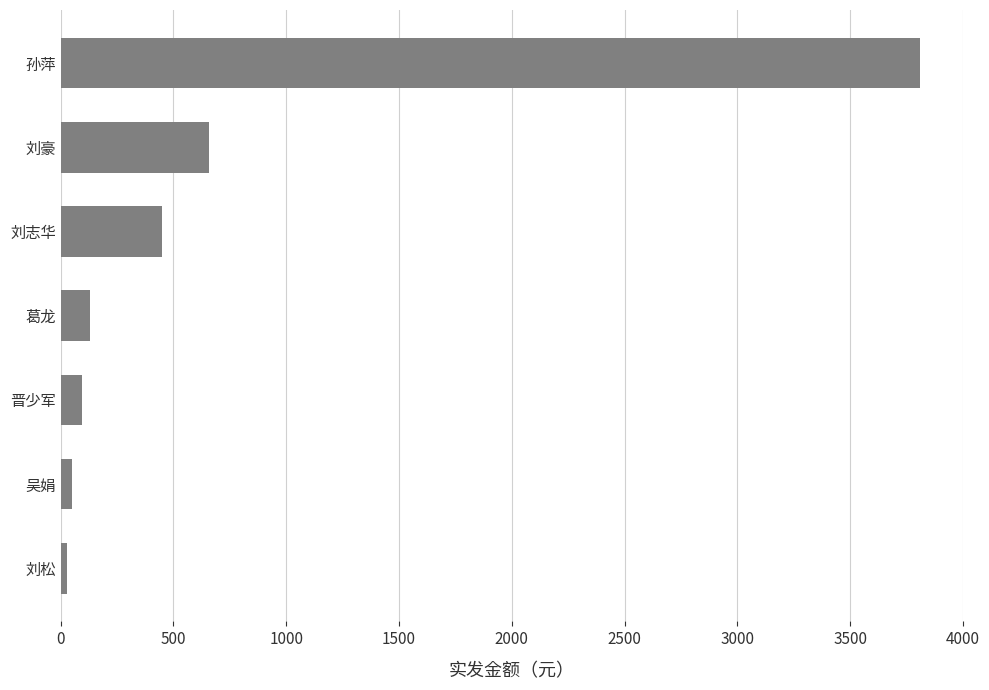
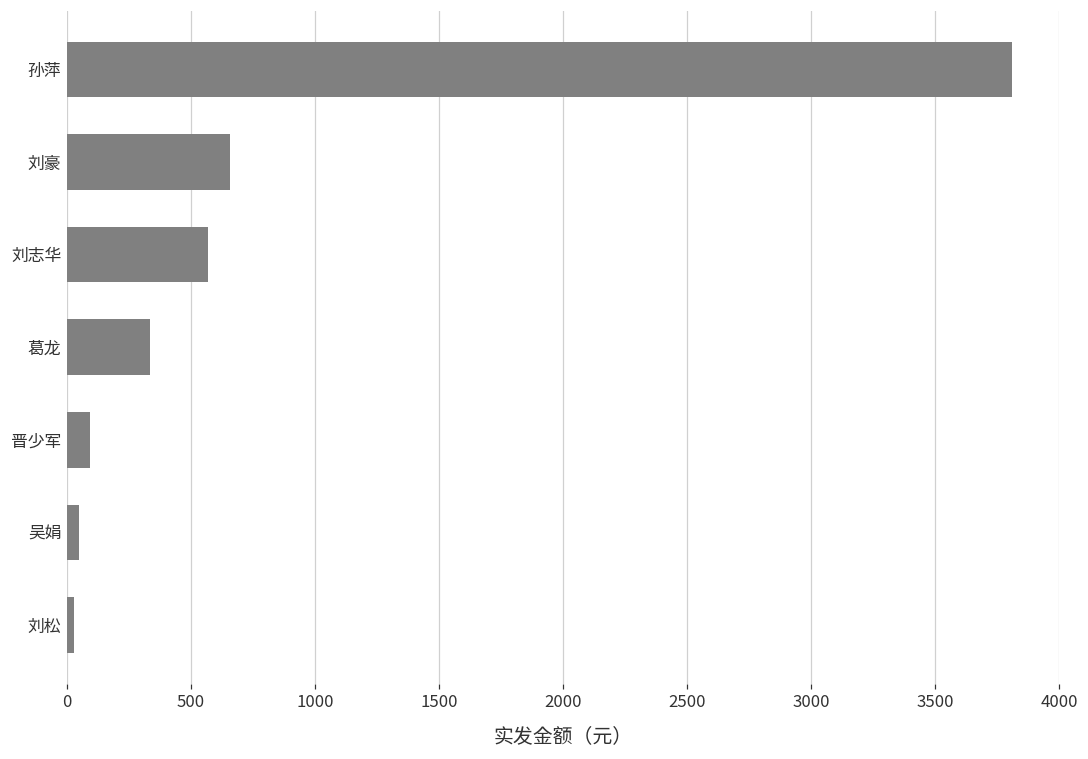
刘志华: 450 -> 570
葛龙: 130 -> 340
